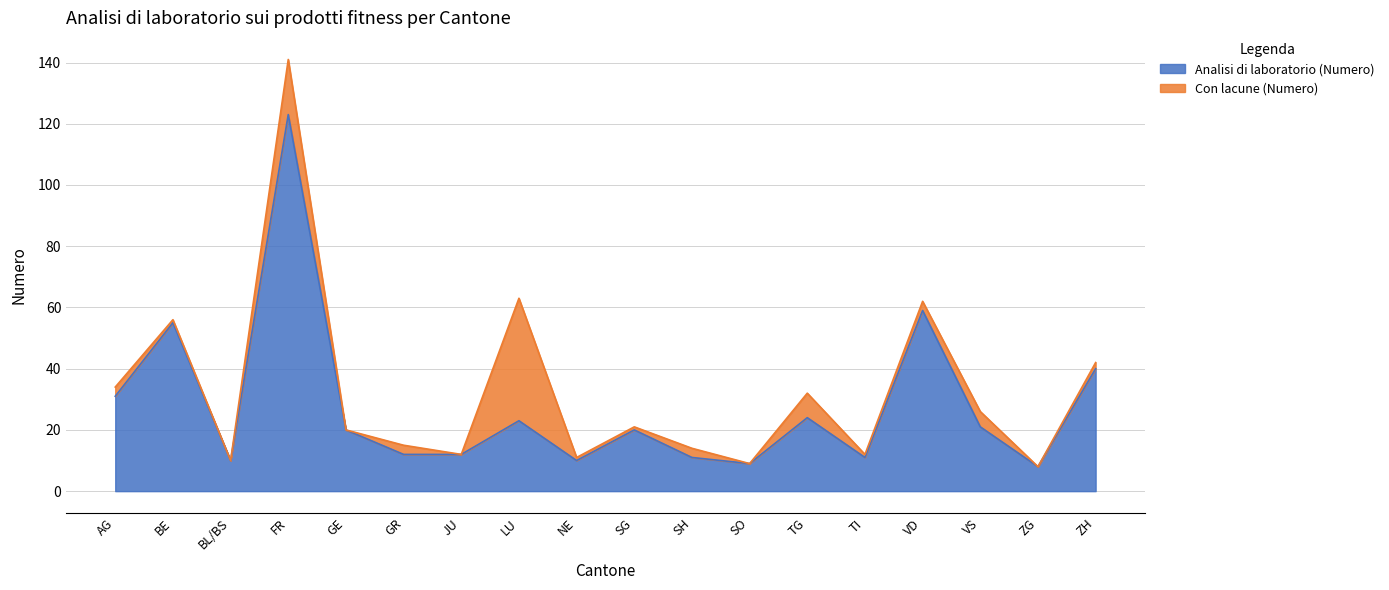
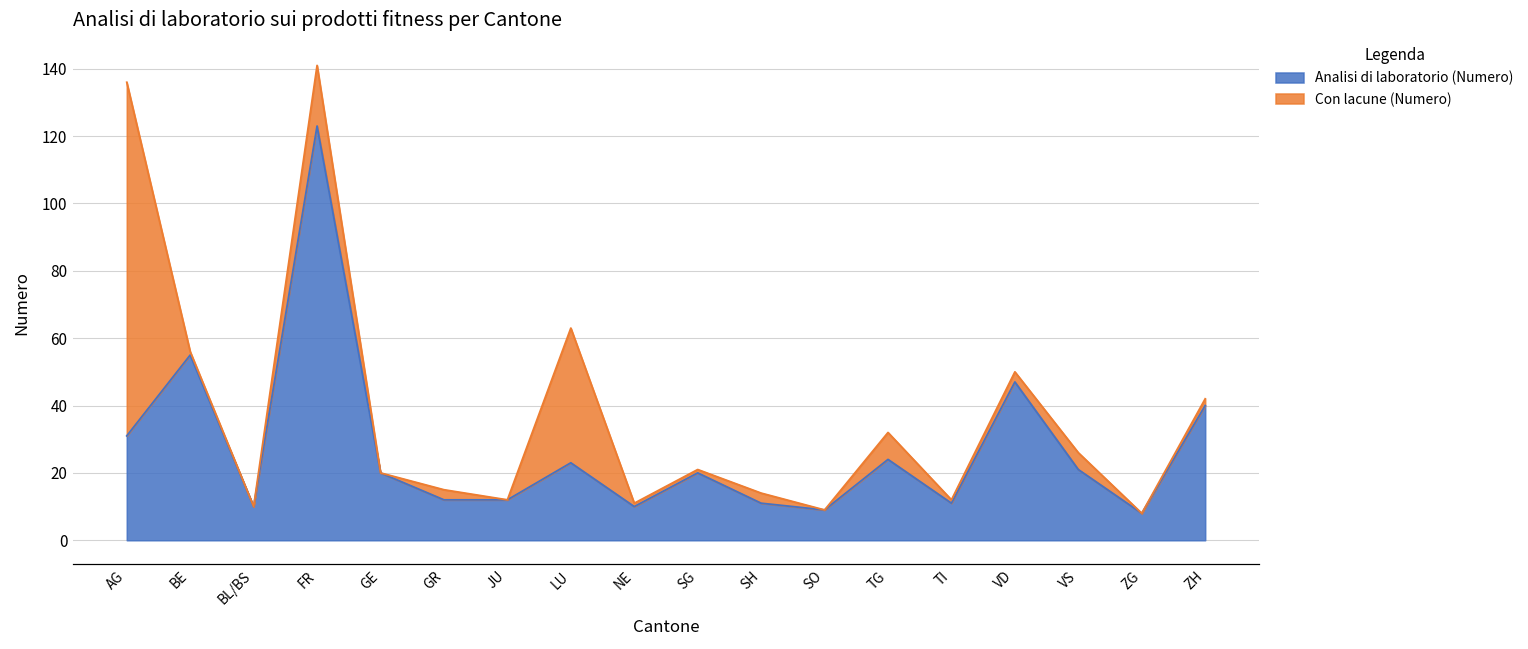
Con lacune (Numero), AG: 3 -> 105
Analisi di laboratorio (Numero), VD: 59 -> 47
